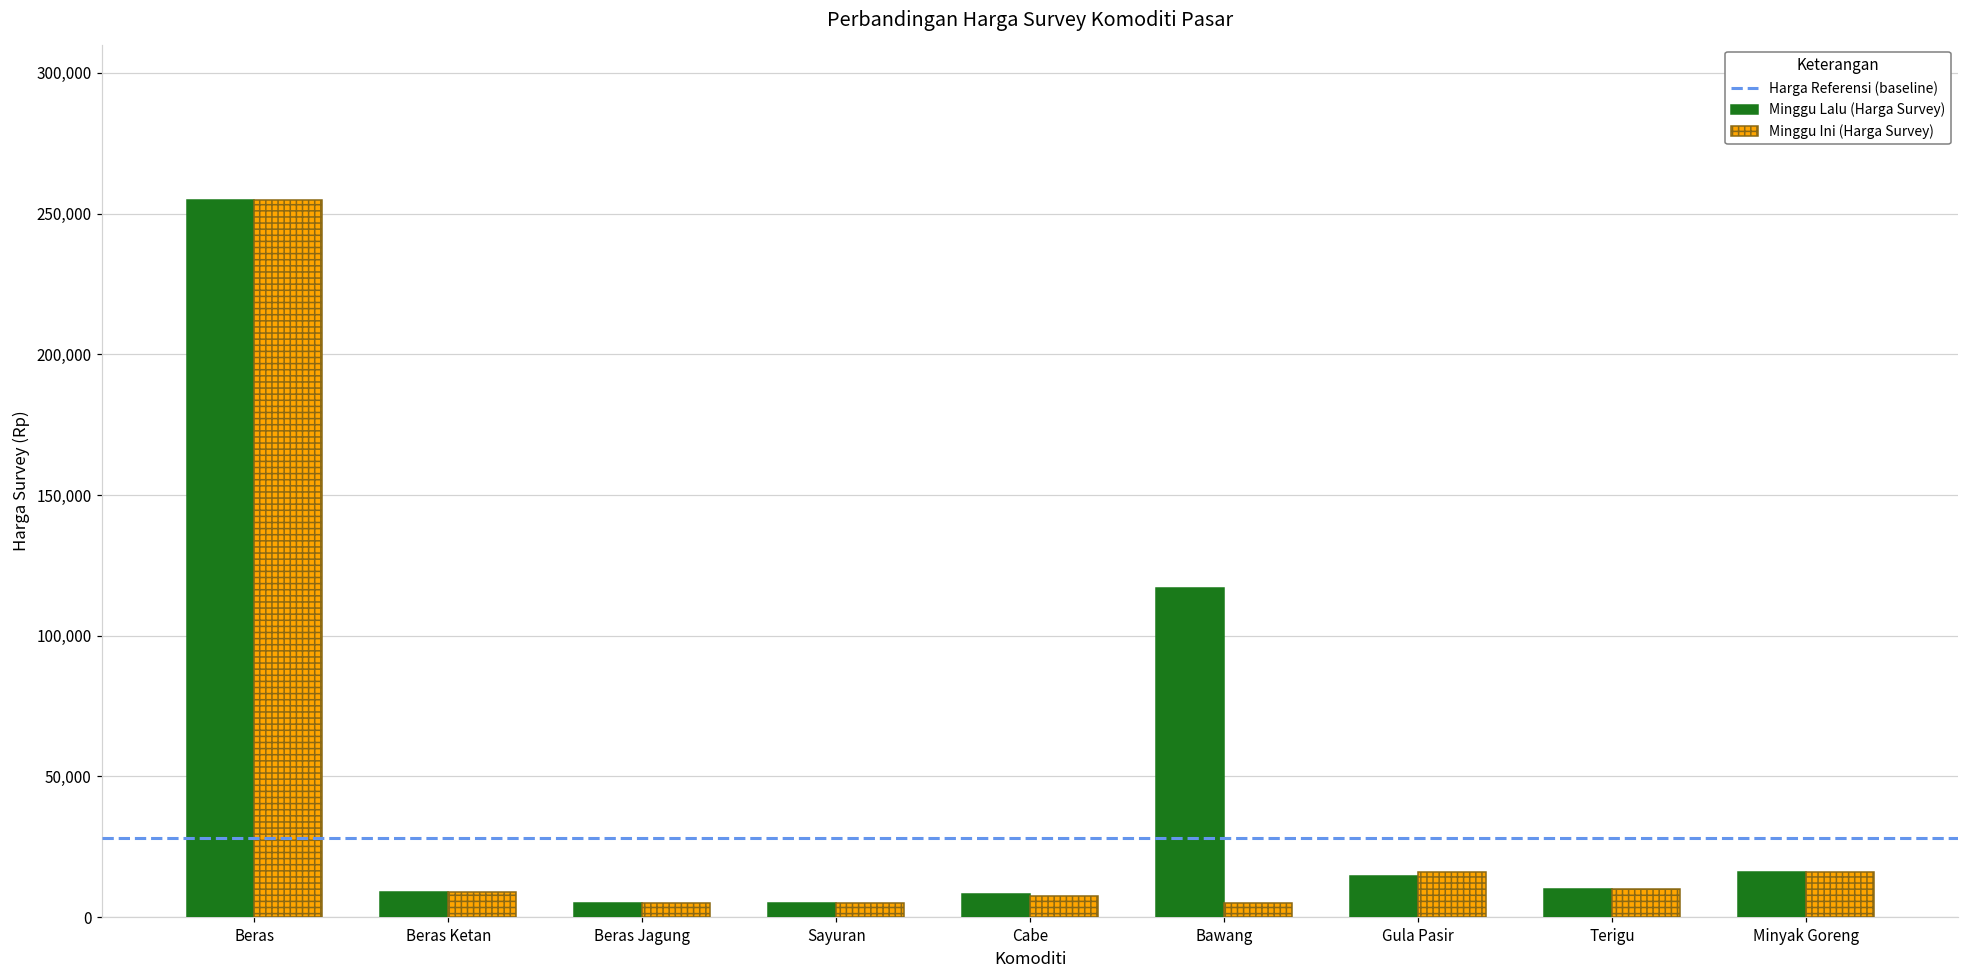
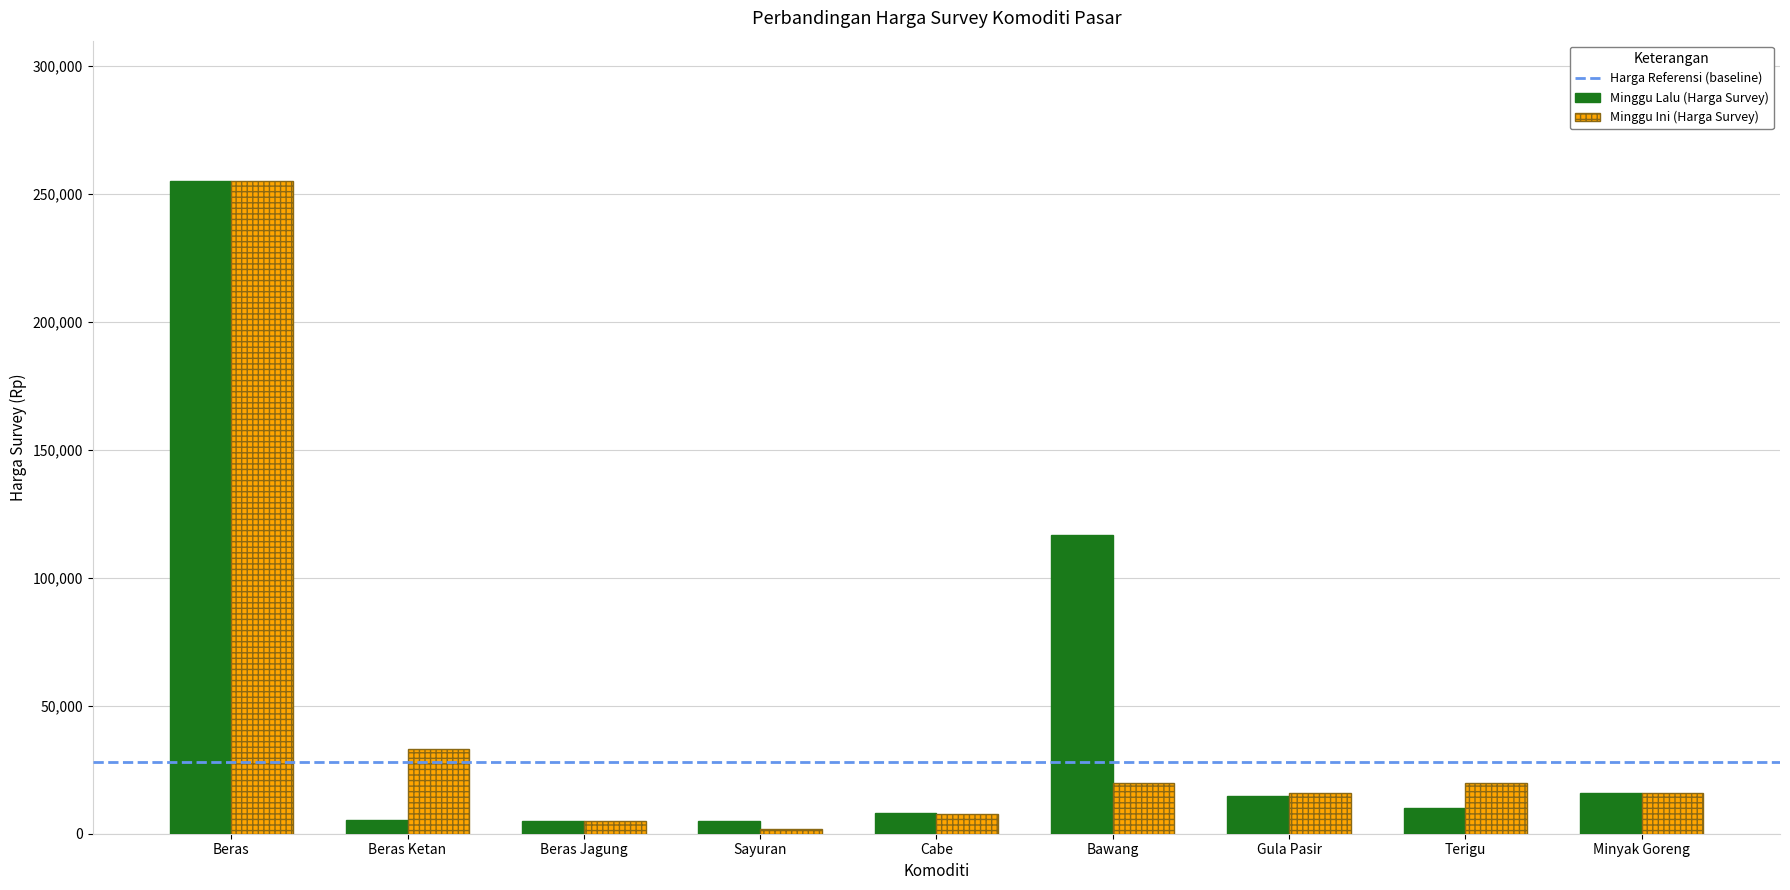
Minggu Lalu (Harga Survey), Beras Ketan: 9,000 -> 5,000
Minggu Ini (Harga Survey), Beras Ketan: 9,000 -> 33,000
Minggu Ini (Harga Survey), Sayuran: 5,000 -> 2,000
Minggu Ini (Harga Survey), Bawang: 5,000 -> 20,000
Minggu Ini (Harga Survey), Terigu: 10,000 -> 20,000
